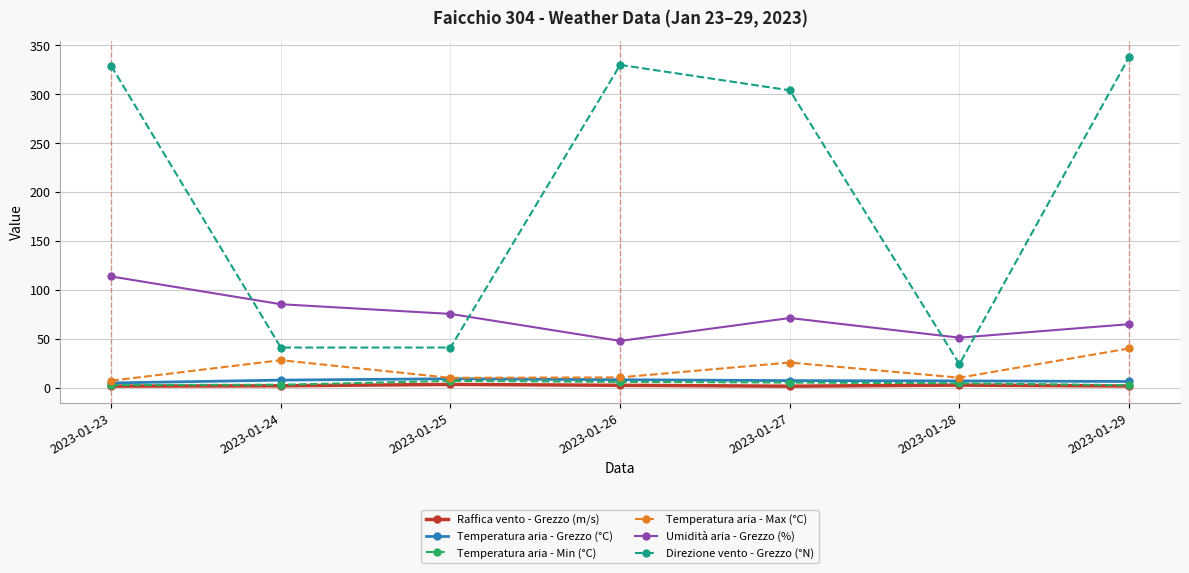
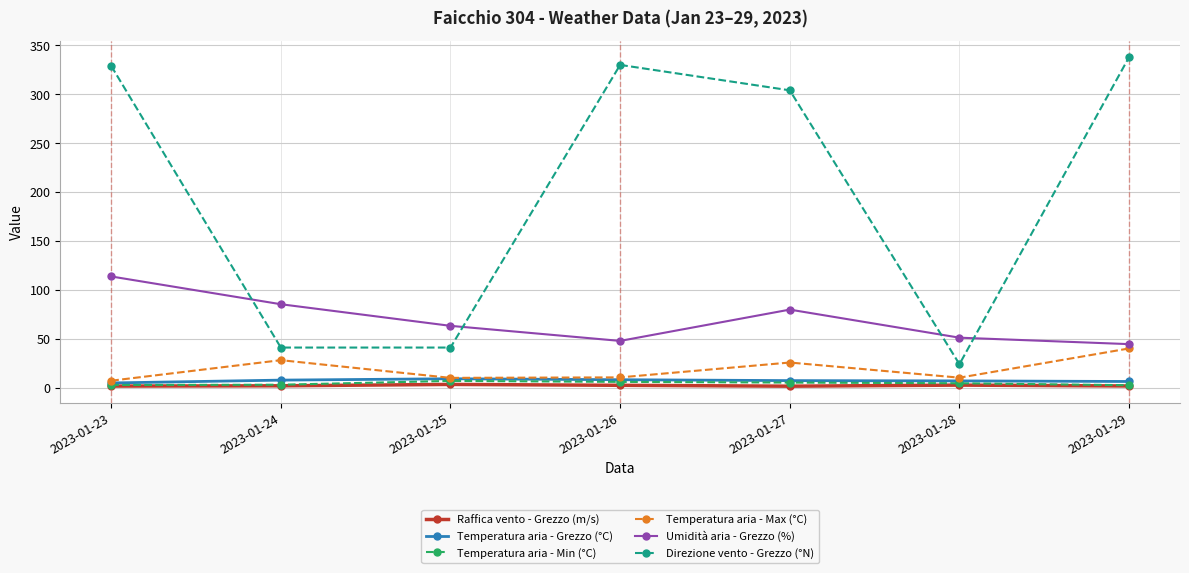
Umidità aria - Grezzo (%), 2023-01-25: 80 -> 60
Umidità aria - Grezzo (%), 2023-01-27: 70 -> 80
Umidità aria - Grezzo (%), 2023-01-29: 60 -> 40
